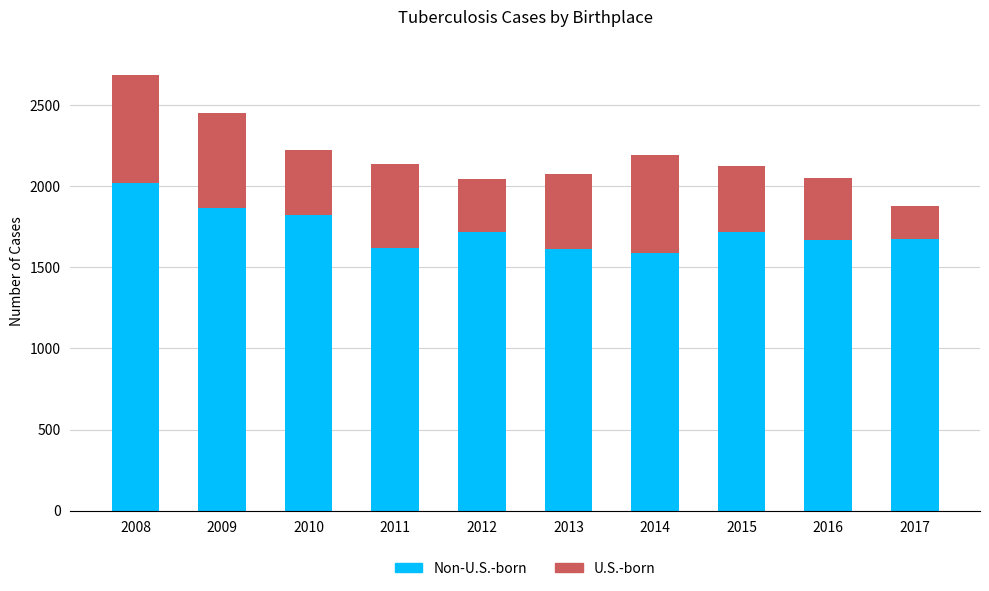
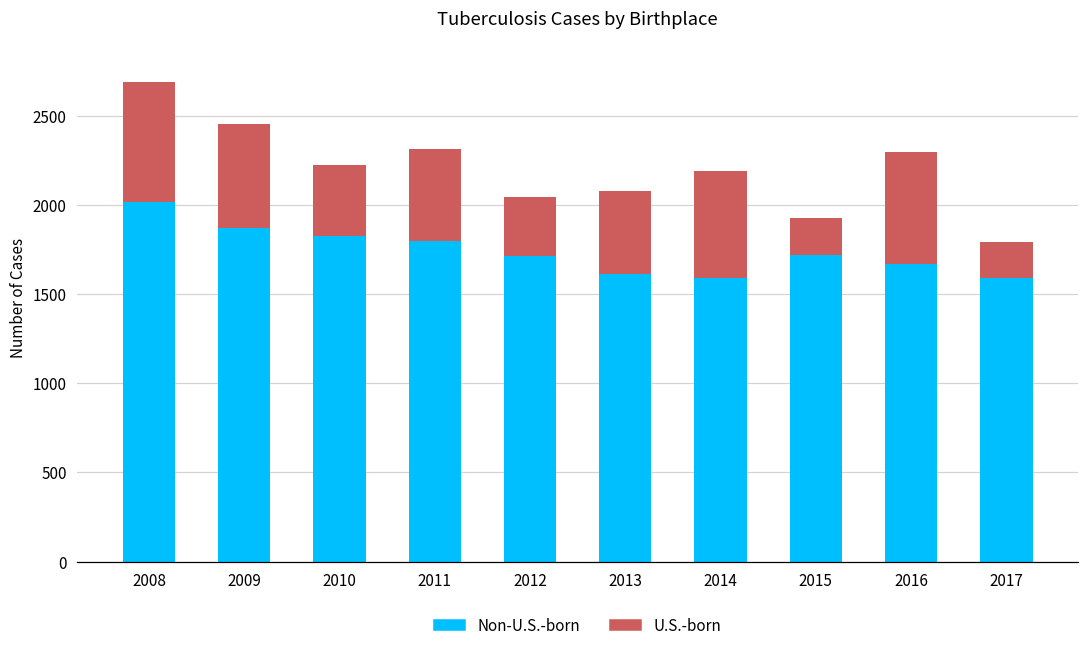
Non-U.S.-born, 2011: 1620 -> 1800
U.S.-born, 2015: 410 -> 210
U.S.-born, 2016: 390 -> 630
Non-U.S.-born, 2017: 1680 -> 1590
